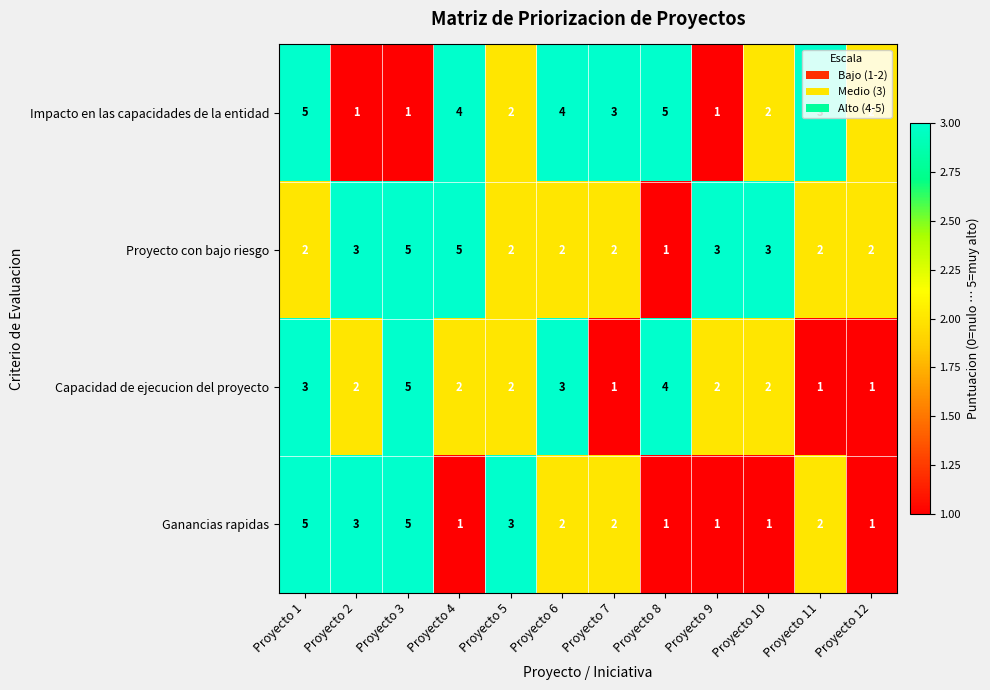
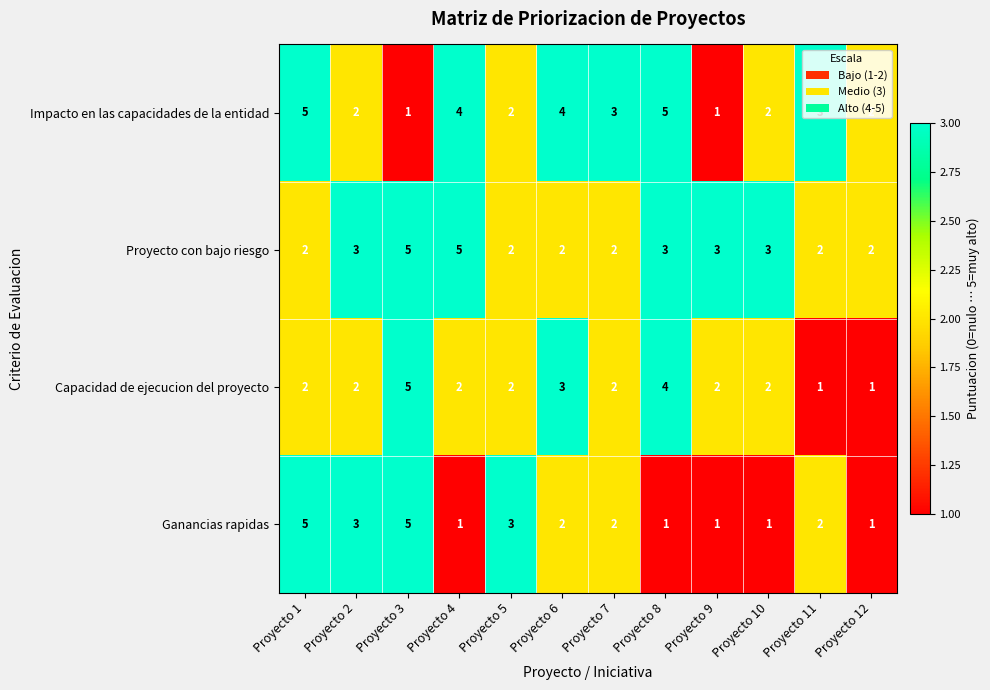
Impacto en las capacidades de la entidad, Proyecto 2: 1 -> 2
Proyecto con bajo riesgo, Proyecto 8: 1 -> 3
Capacidad de ejecucion del proyecto, Proyecto 1: 3 -> 2
Capacidad de ejecucion del proyecto, Proyecto 7: 1 -> 2
